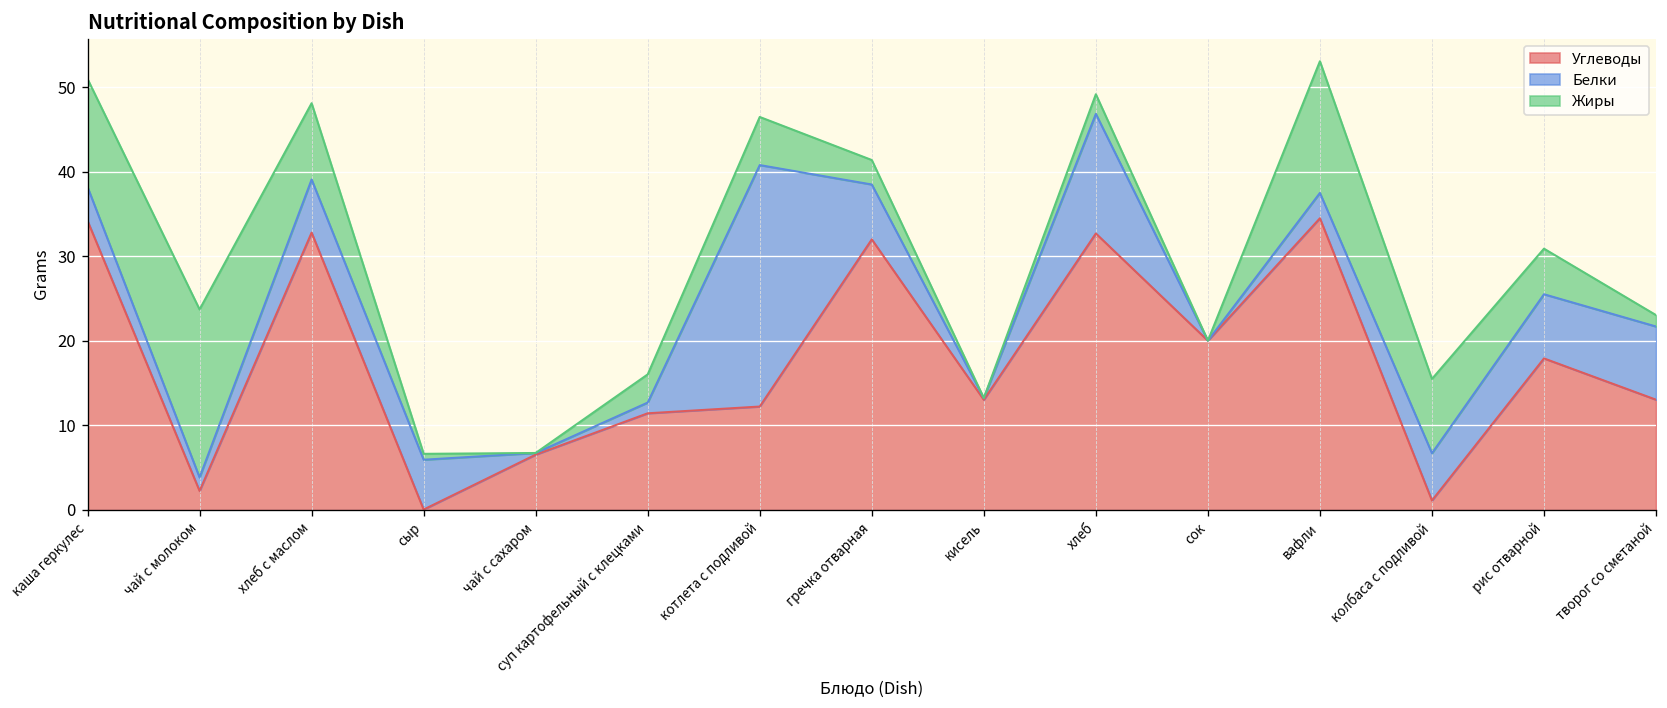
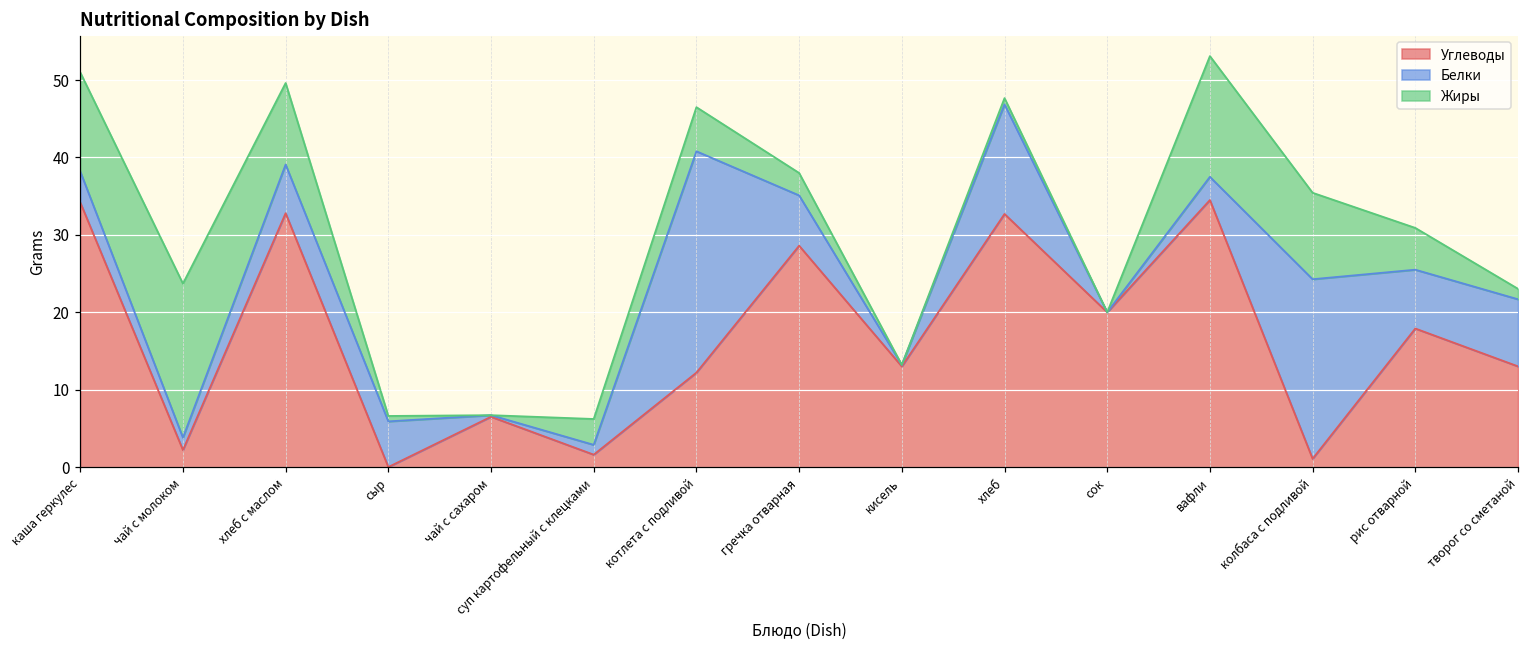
Жиры, хлеб с маслом: 9 -> 11
Углеводы, суп картофельный с клецками: 11 -> 2
Углеводы, гречка отварная: 32 -> 29
Жиры, хлеб: 2 -> 1
Белки, колбаса с подливой: 6 -> 23
Жиры, колбаса с подливой: 9 -> 11
